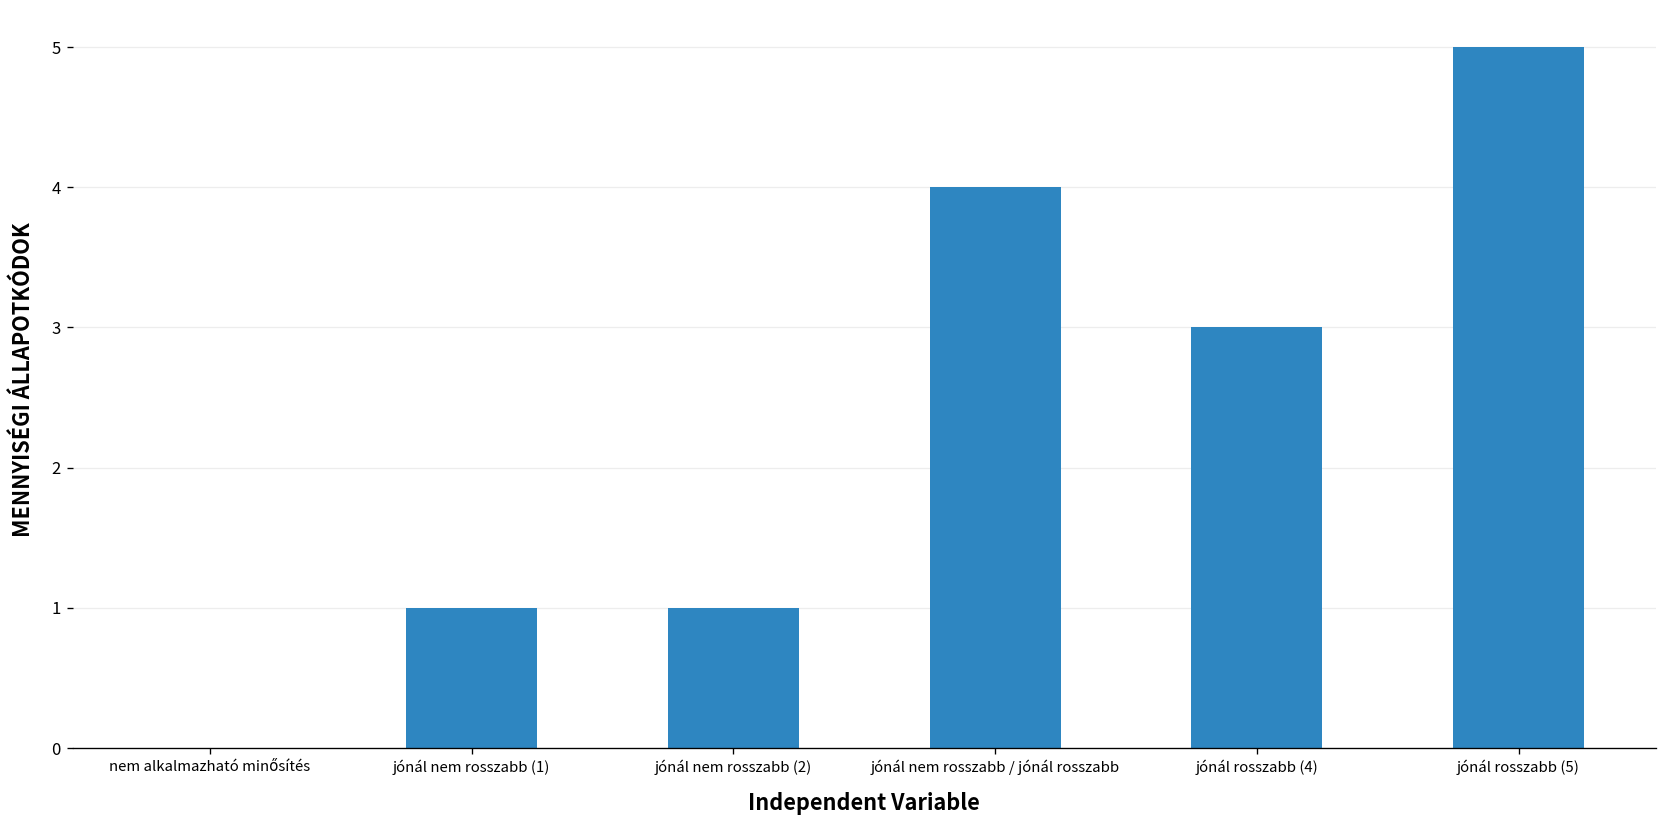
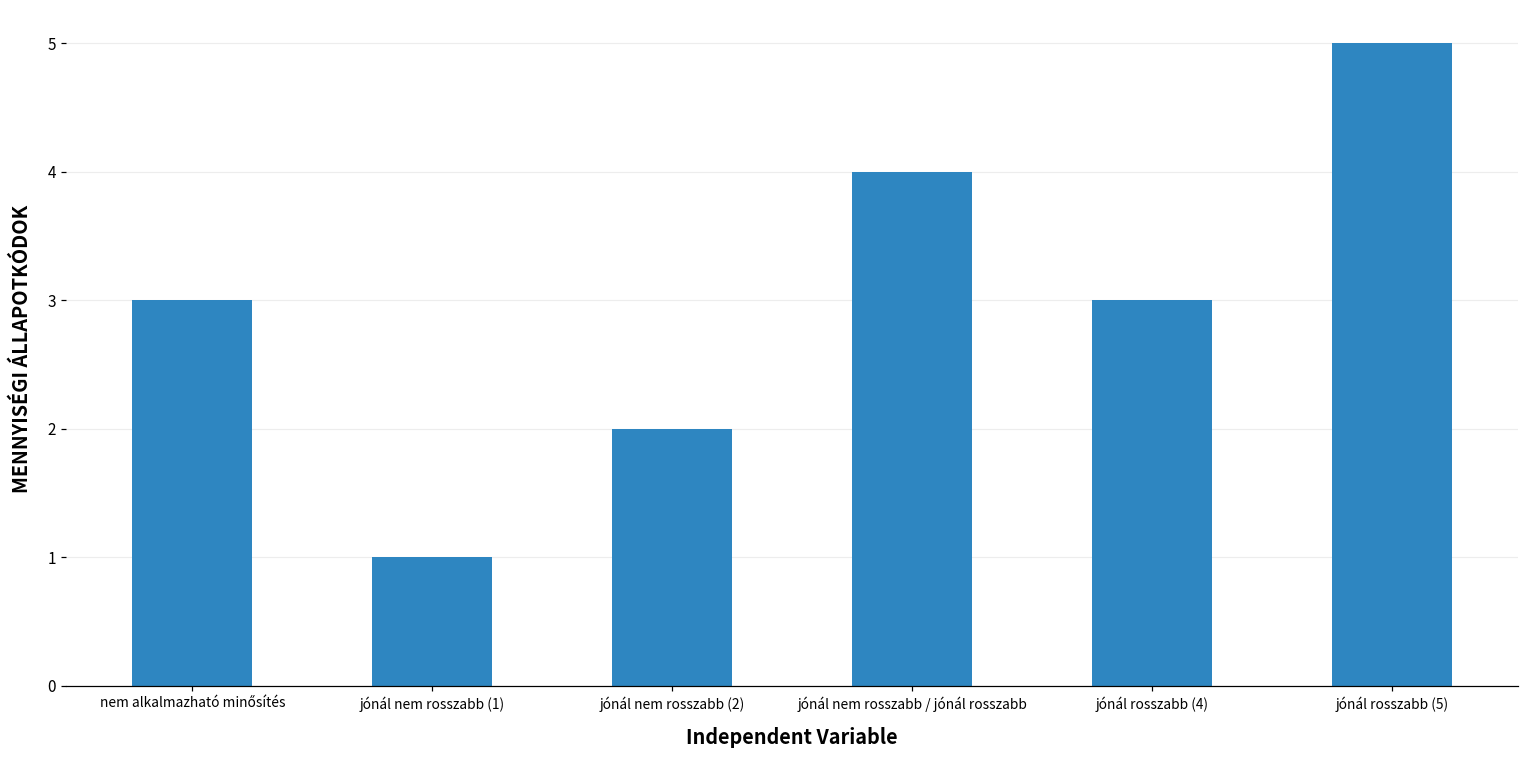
nem alkalmazható minősítés: 0 -> 3
jónál nem rosszabb (2): 1 -> 2
